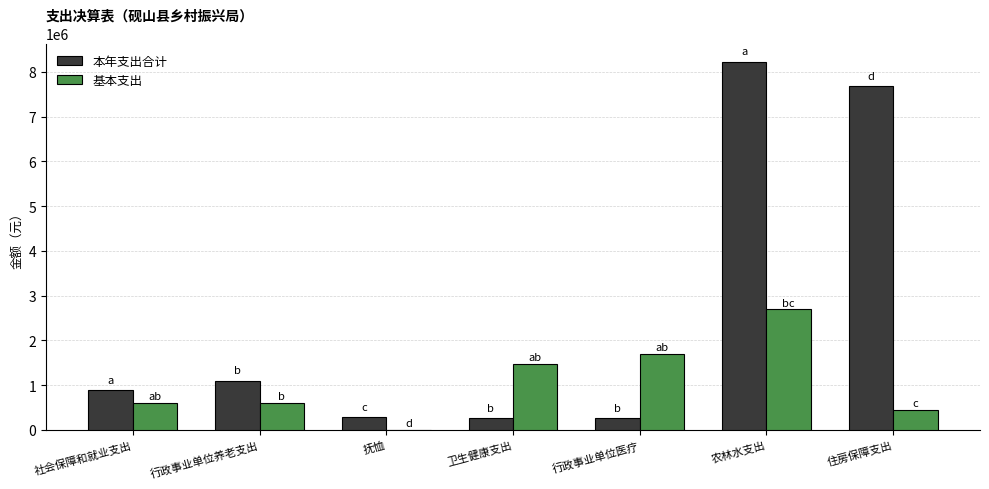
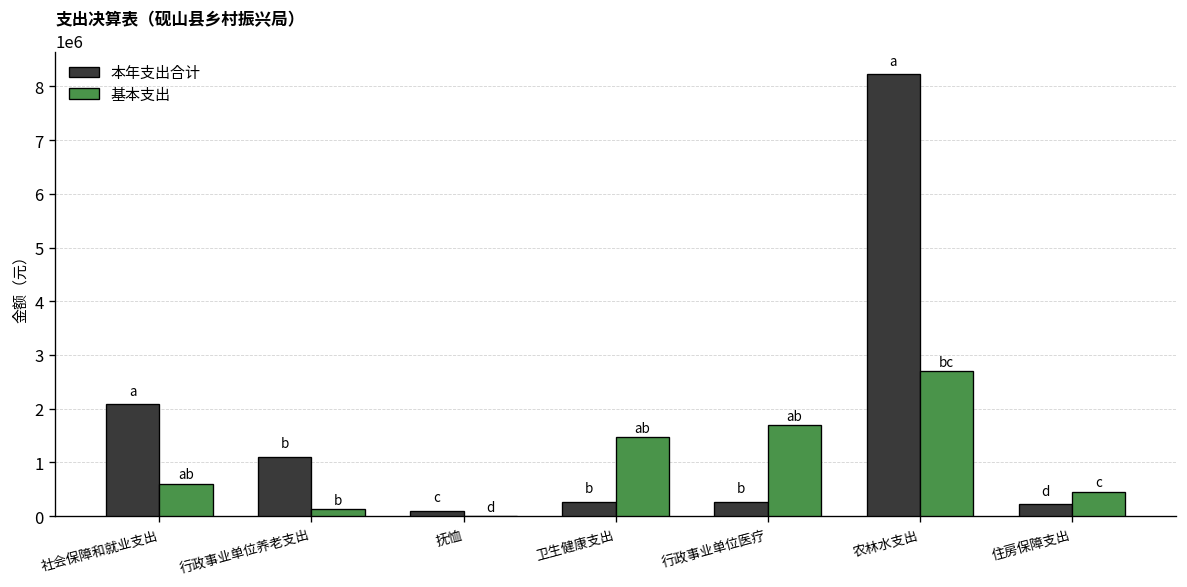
本年支出合计, 社会保障和就业支出: 900000 -> 2100000
基本支出, 行政事业单位养老支出: 600000 -> 100000
本年支出合计, 抚恤: 300000 -> 100000
本年支出合计, 住房保障支出: 7700000 -> 200000
